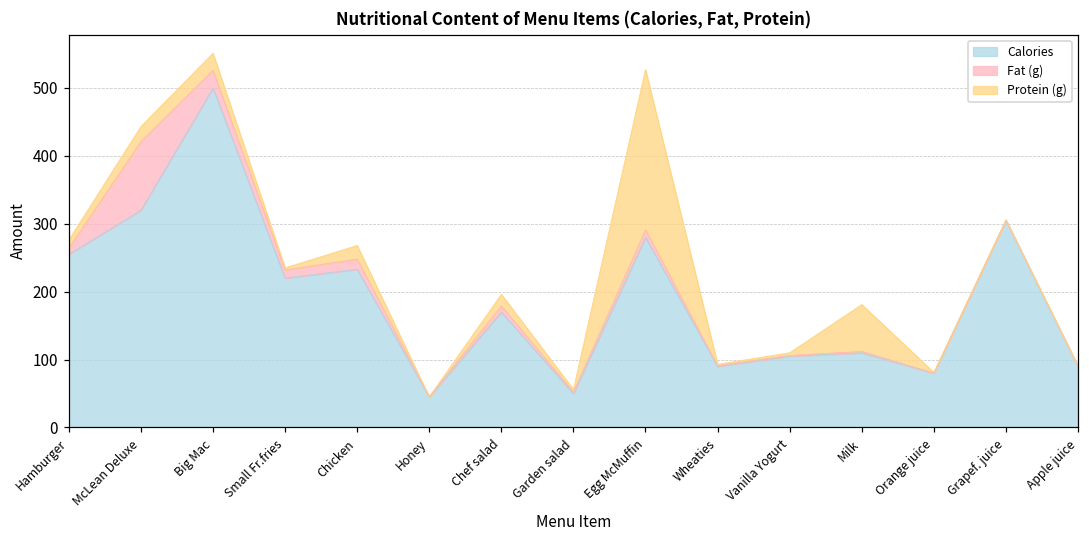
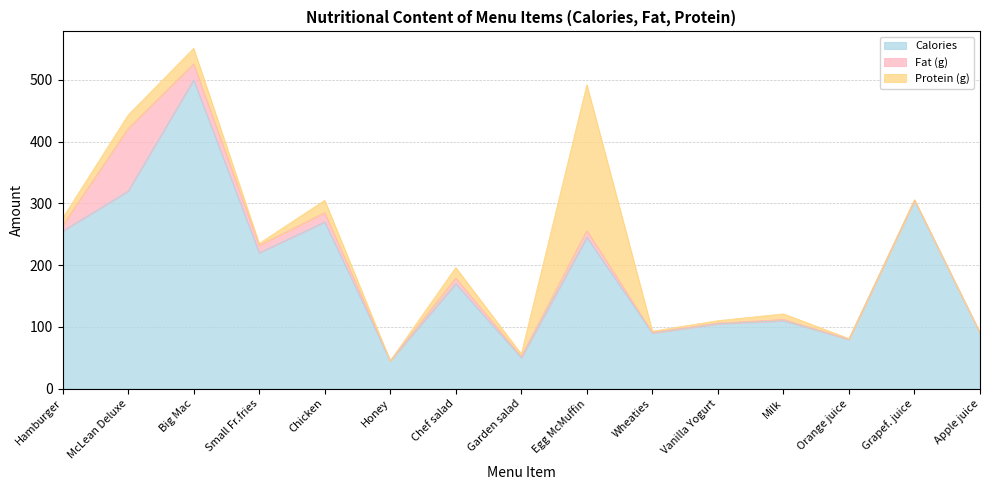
Calories, Chicken: 230 -> 270
Calories, Egg McMuffin: 280 -> 250
Protein (g), Milk: 70 -> 10
